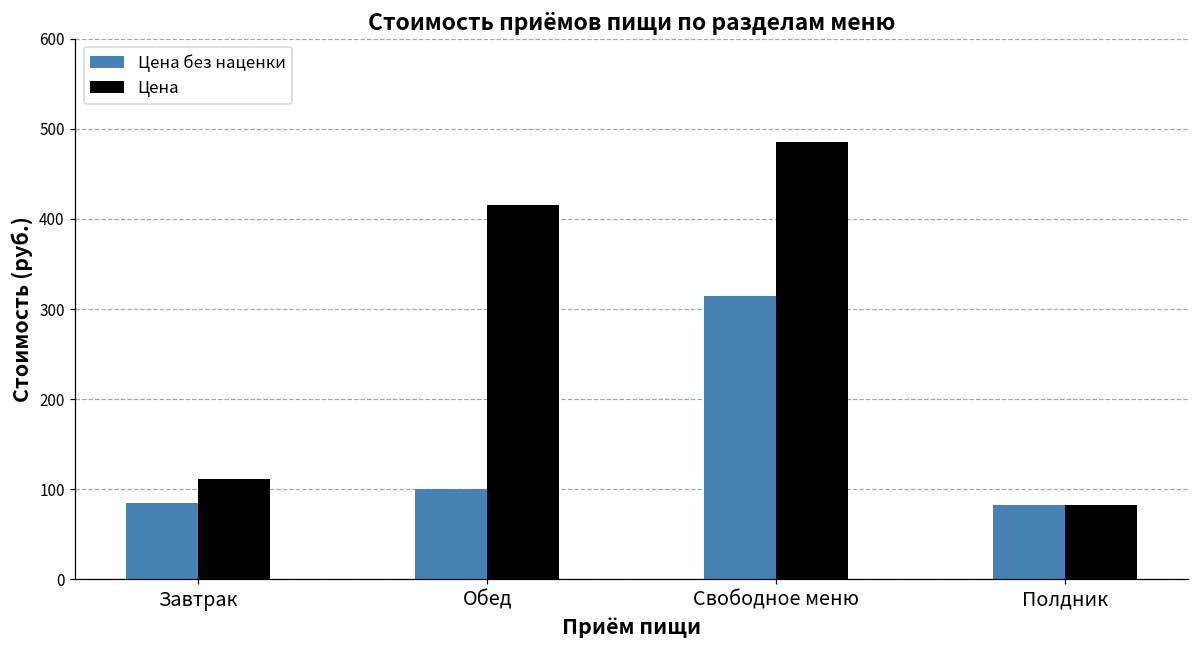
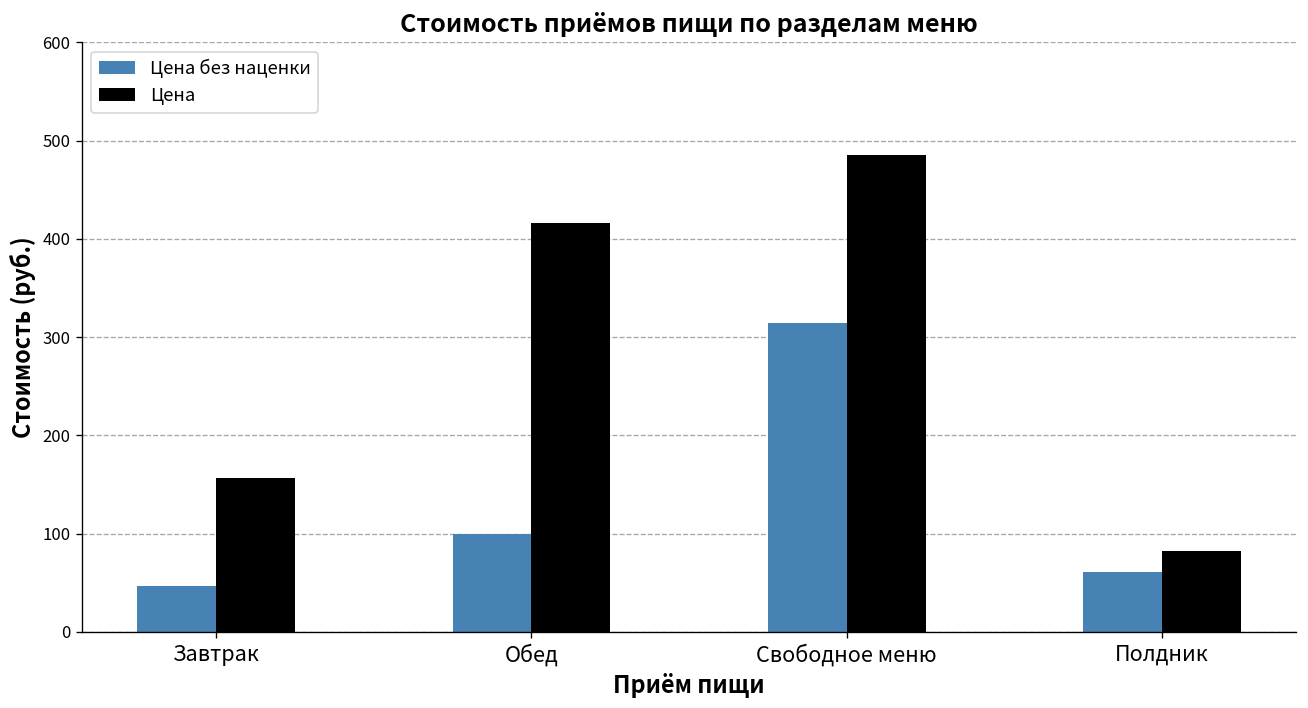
Цена без наценки, Завтрак: 80 -> 50
Цена, Завтрак: 110 -> 160
Цена без наценки, Полдник: 80 -> 60
